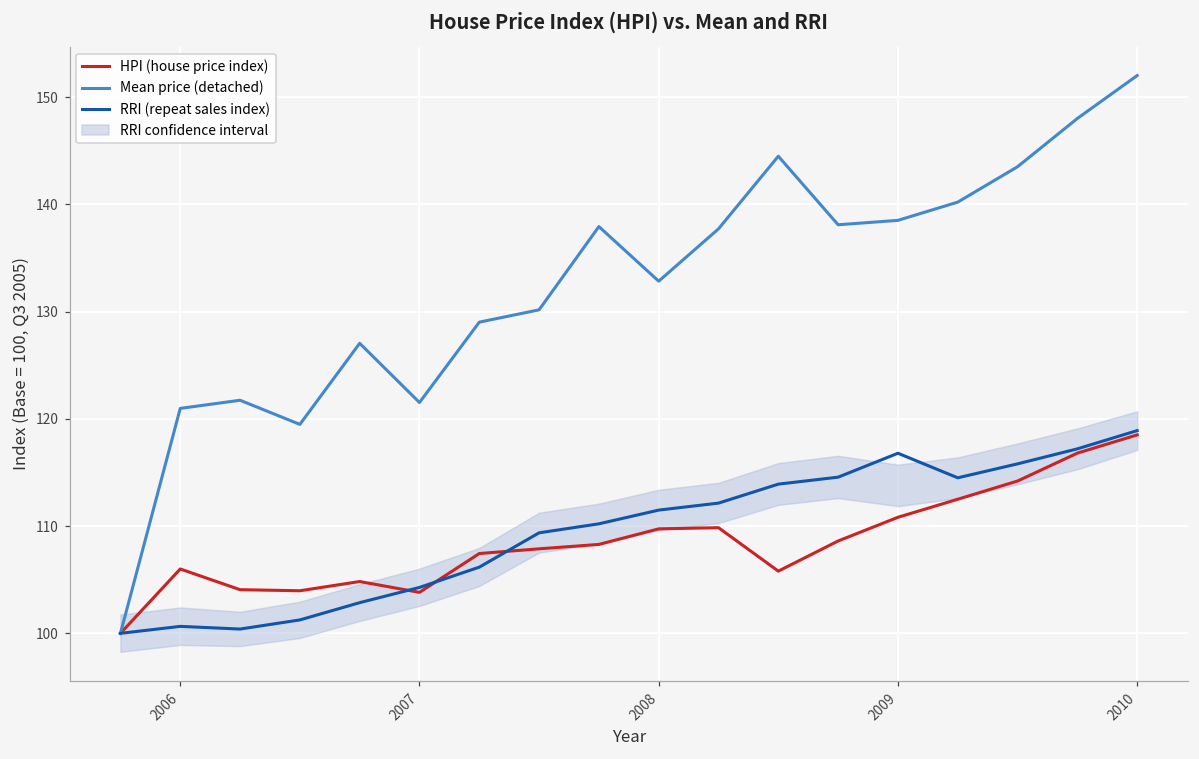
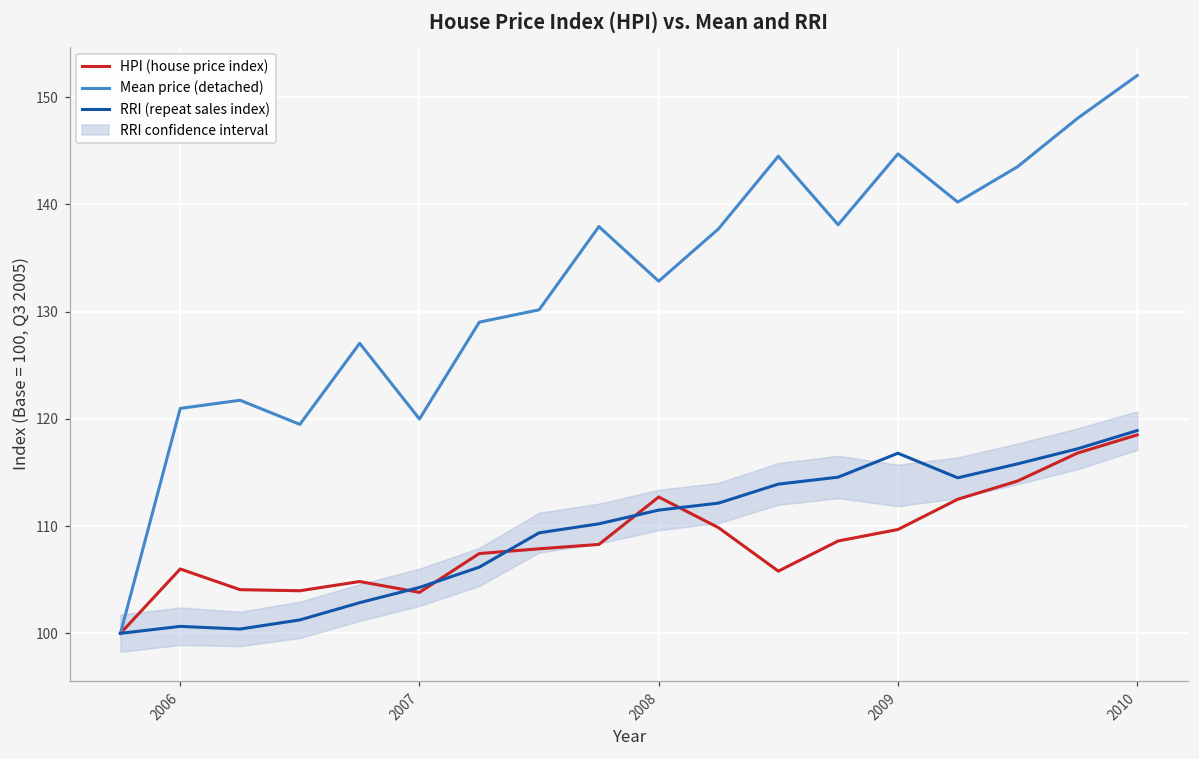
Mean price (detached), 2007: 122 -> 120
HPI (house price index), 2008: 110 -> 113
HPI (house price index), 2009: 111 -> 110
Mean price (detached), 2009: 139 -> 145
